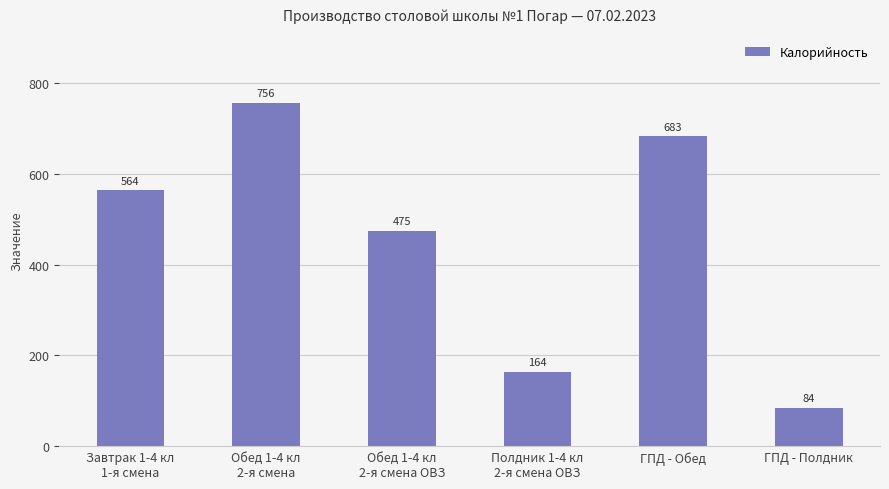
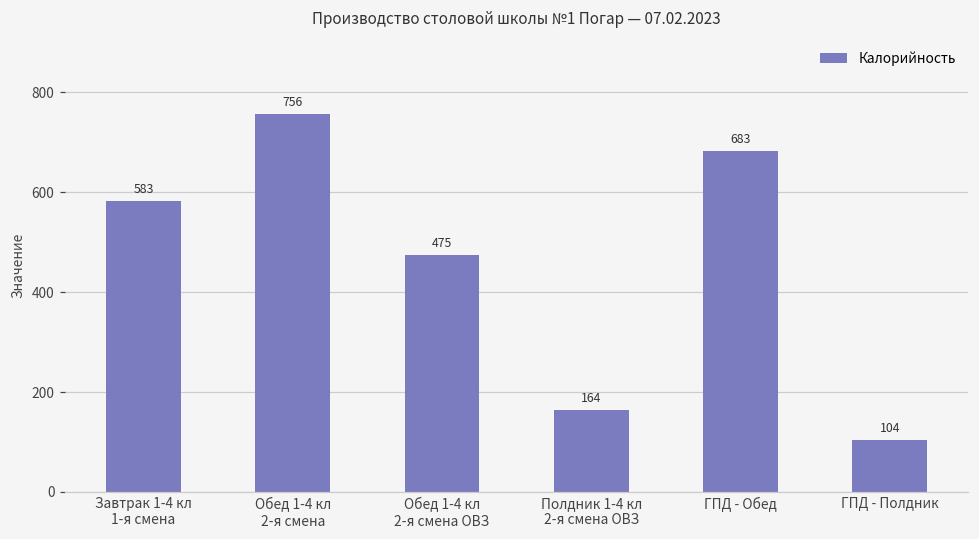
Завтрак 1-4 кл 1-я смена: 564 -> 583
ГПД - Полдник: 84 -> 104
